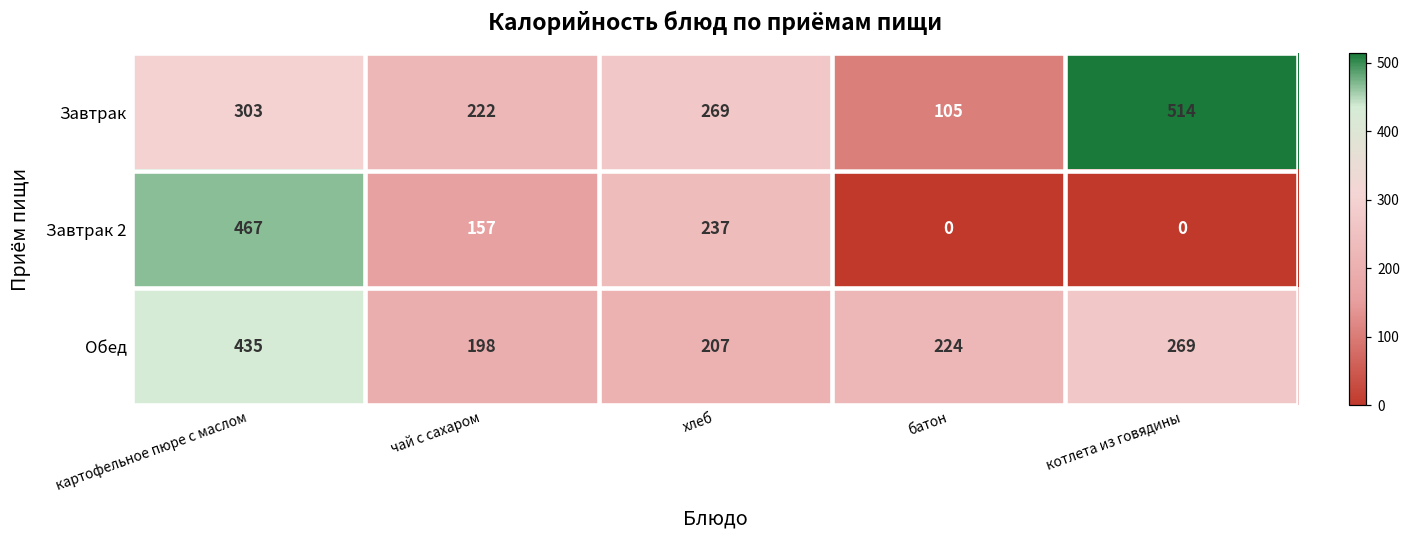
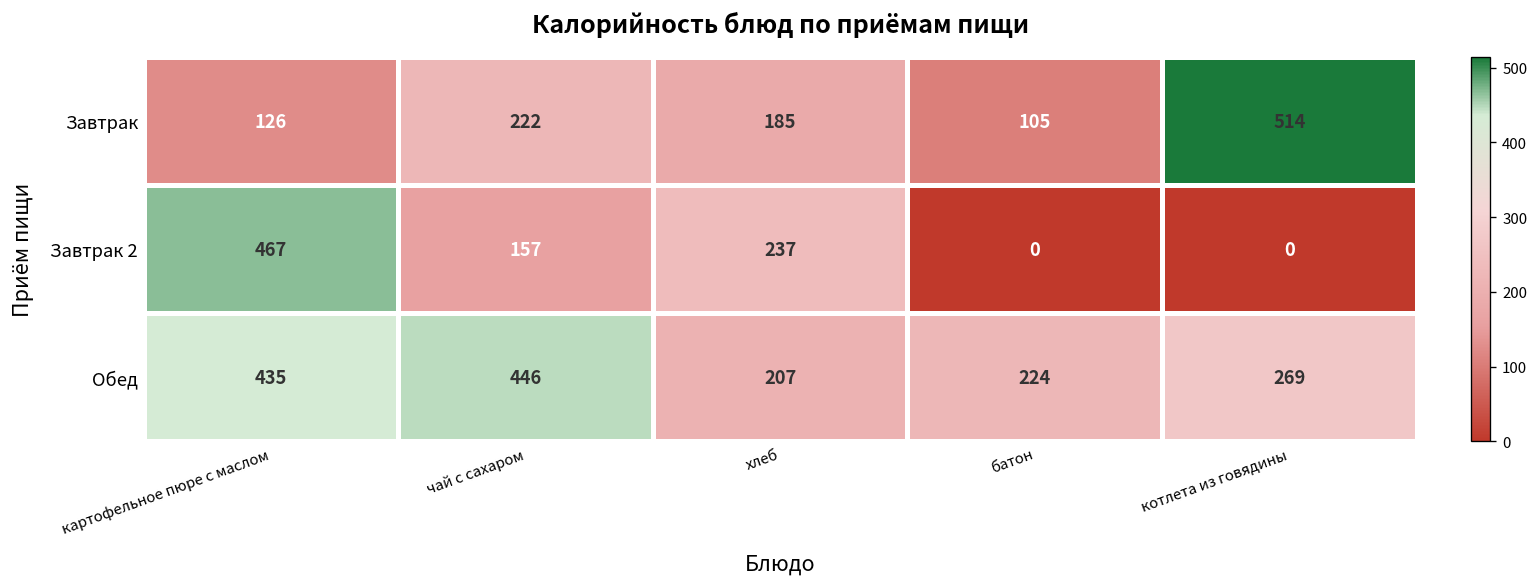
Завтрак, картофельное пюре с маслом: 303 -> 126
Завтрак, хлеб: 269 -> 185
Обед, чай с сахаром: 198 -> 446
